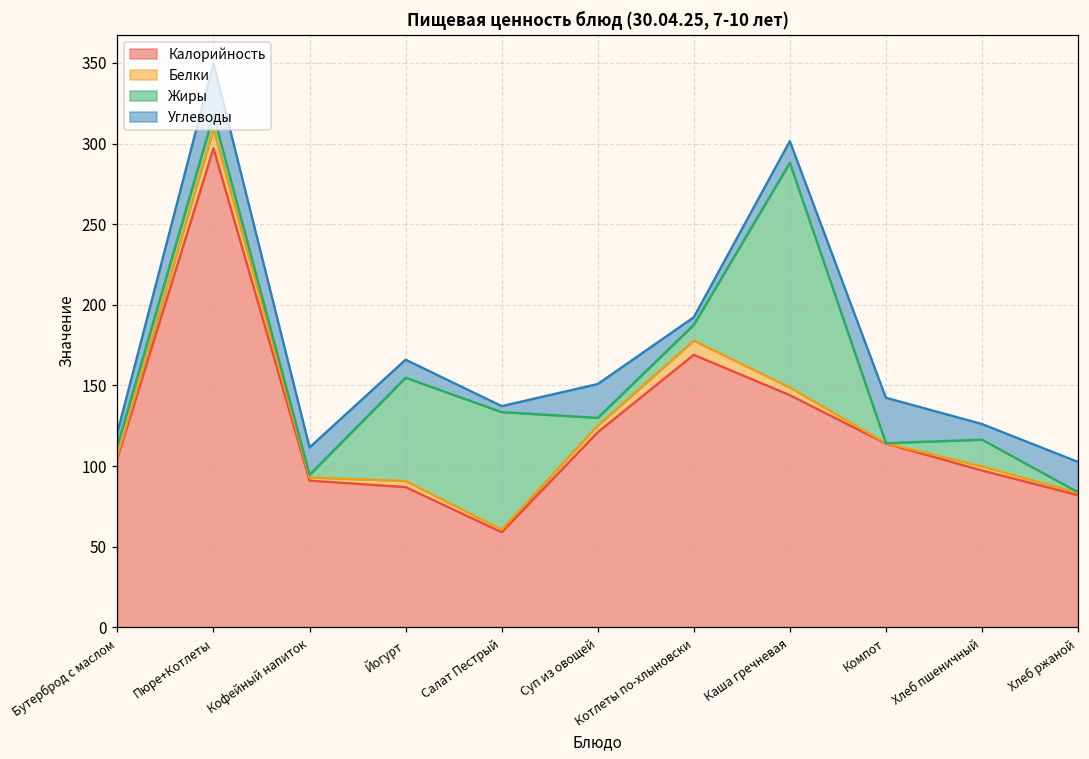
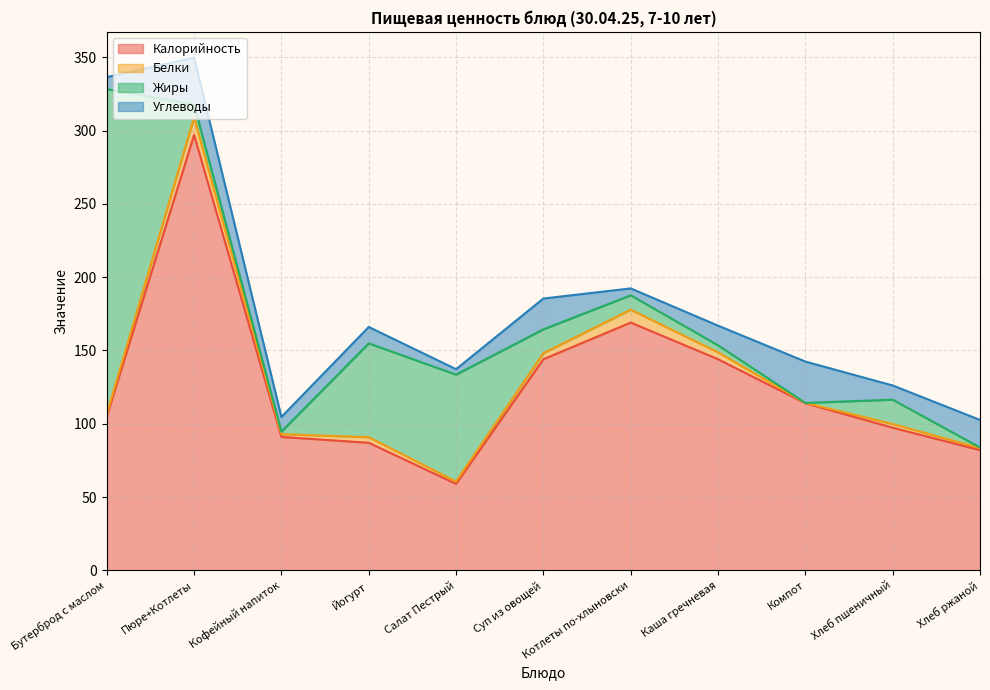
Жиры, Бутерброд с маслом: 6 -> 222
Углеводы, Кофейный напиток: 17 -> 10
Калорийность, Суп из овощей: 121 -> 144
Жиры, Суп из овощей: 5 -> 16
Жиры, Каша гречневая: 139 -> 5
